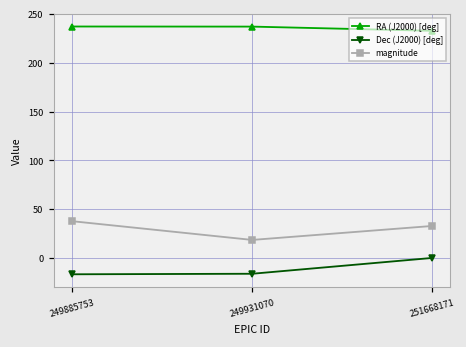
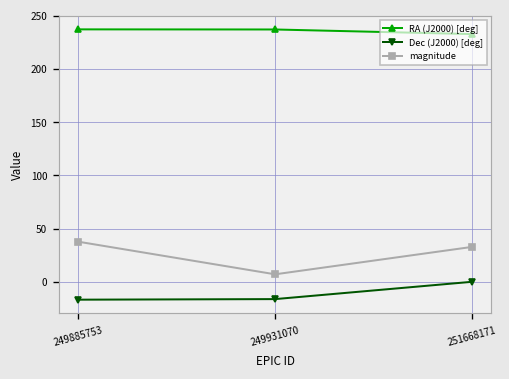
magnitude, 249931070: 20 -> 10
